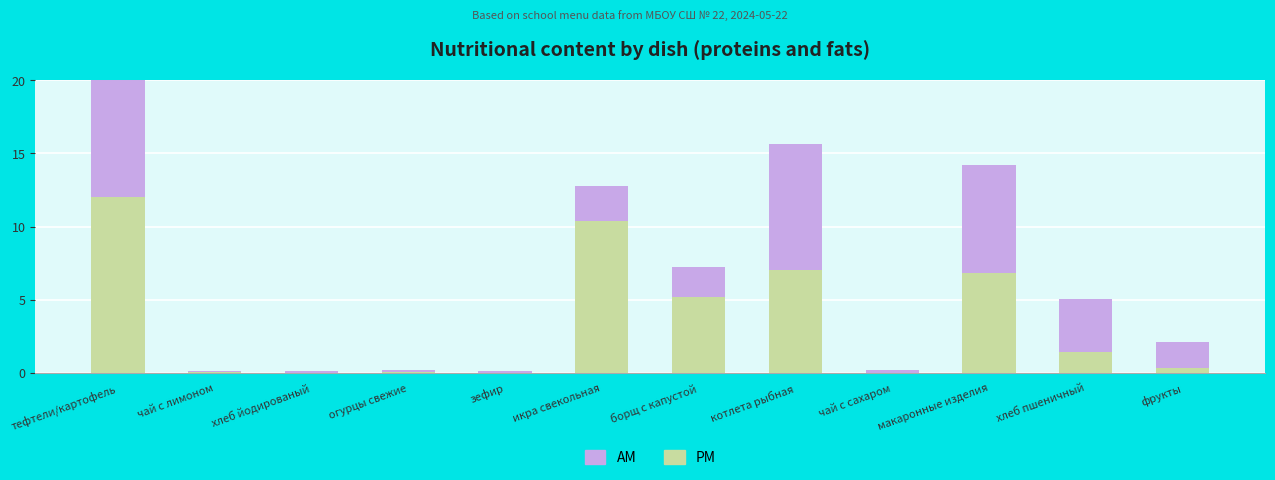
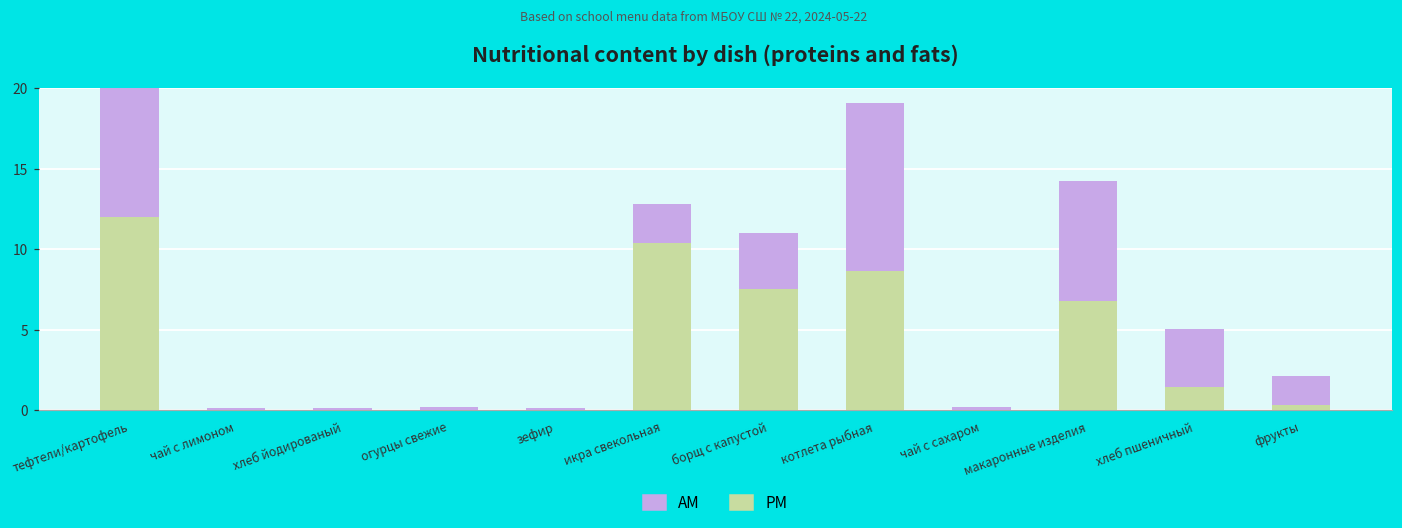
PM, борщ с капустой: 5.2 -> 7.5
AM, борщ с капустой: 2.0 -> 3.5
PM, котлета рыбная: 7.0 -> 8.7
AM, котлета рыбная: 8.6 -> 10.4
